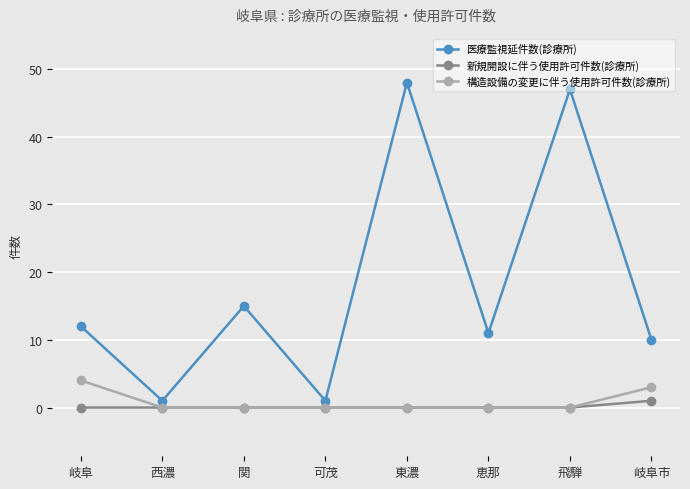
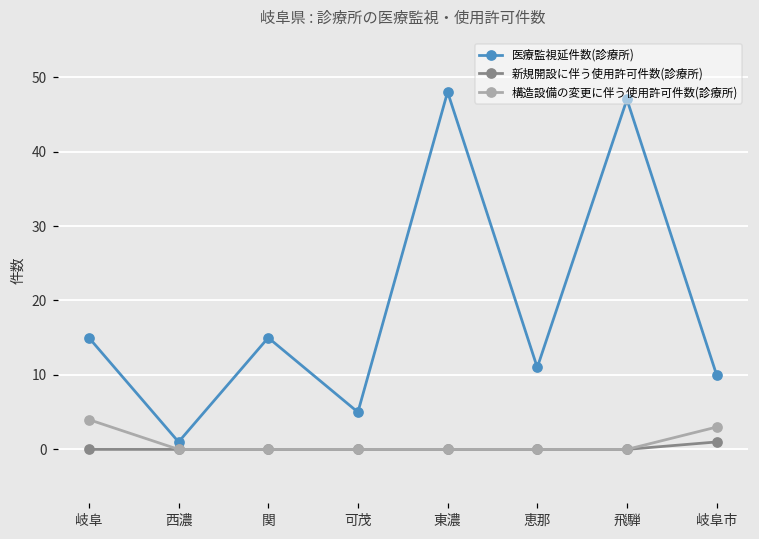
医療監視延件数(診療所), 岐阜: 12 -> 15
医療監視延件数(診療所), 可茂: 1 -> 5
